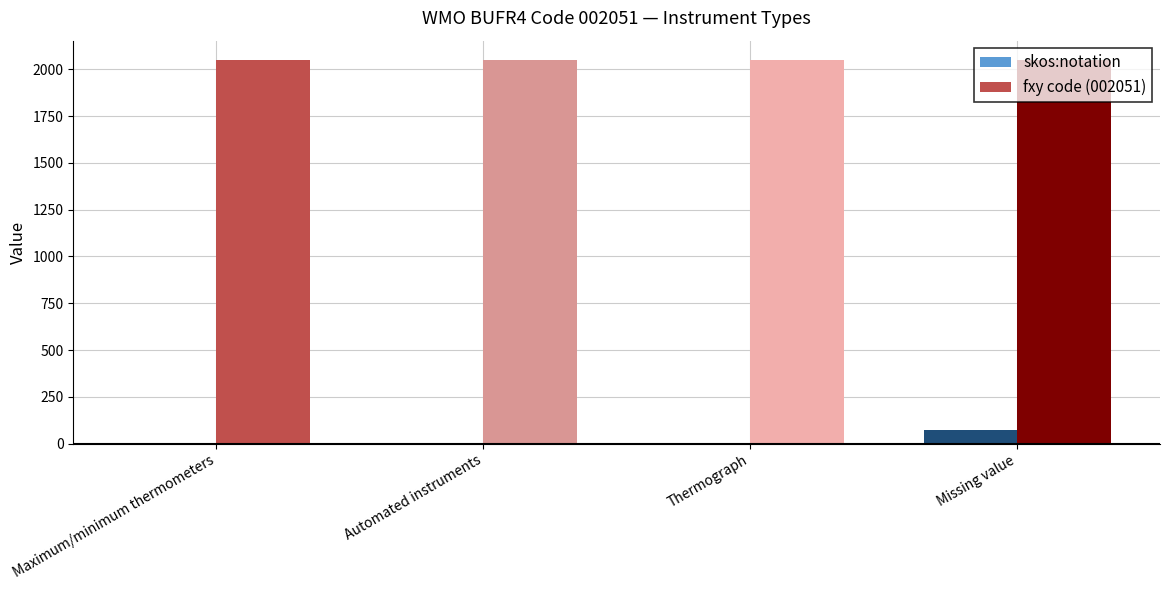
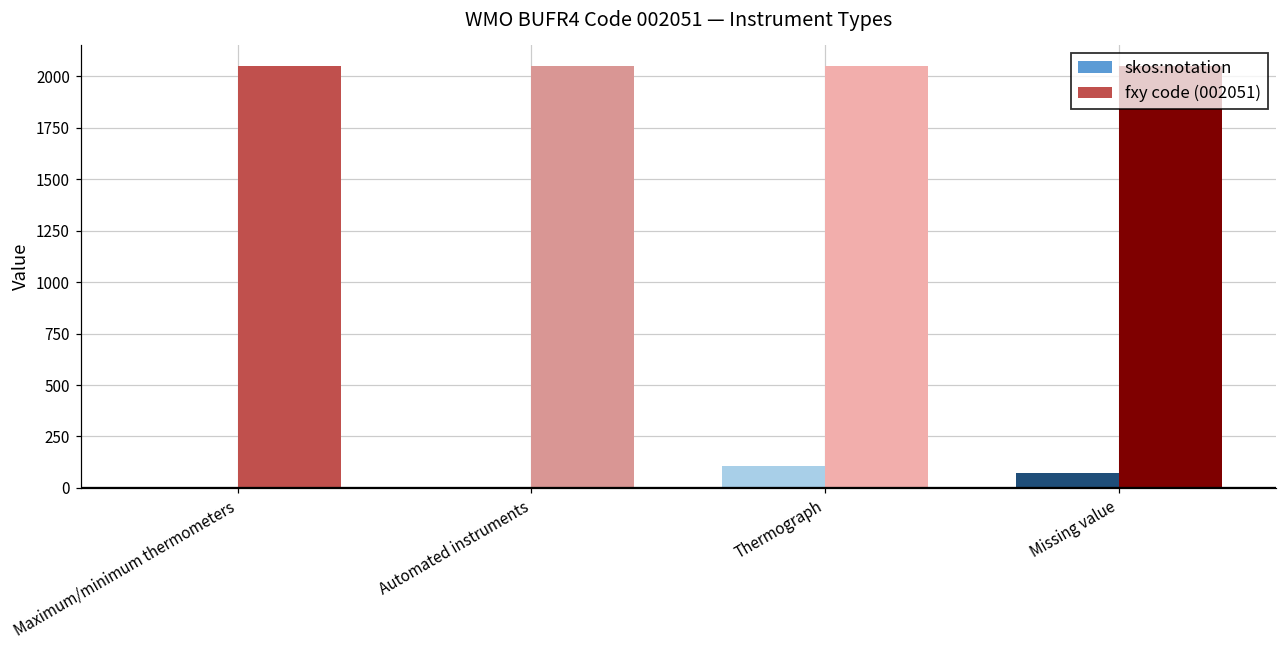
skos:notation, Thermograph: 0 -> 110
